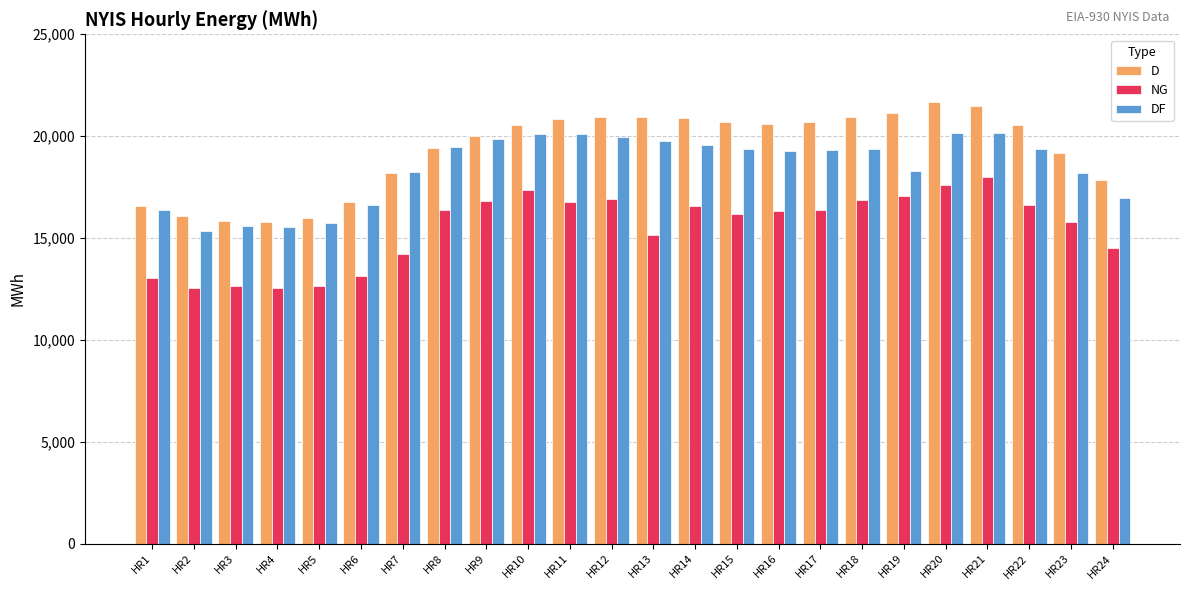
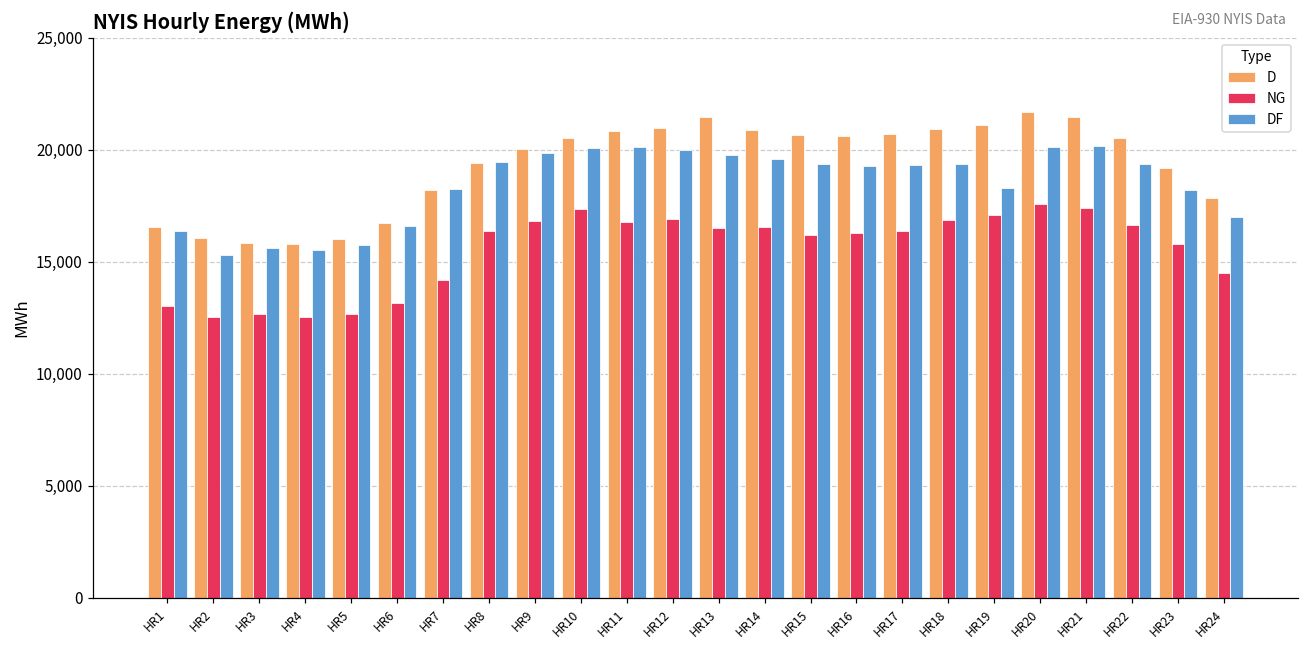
D, HR13: 20,900 -> 21,500
NG, HR13: 15,200 -> 16,500
NG, HR21: 18,000 -> 17,400
